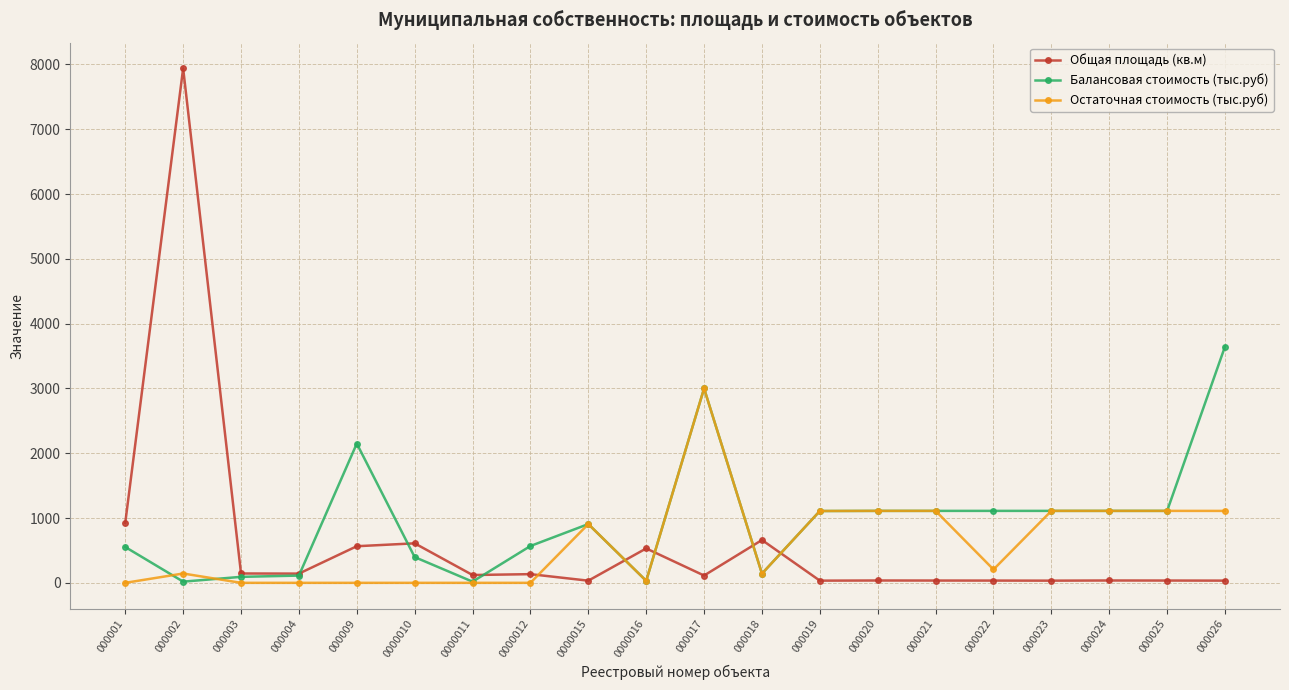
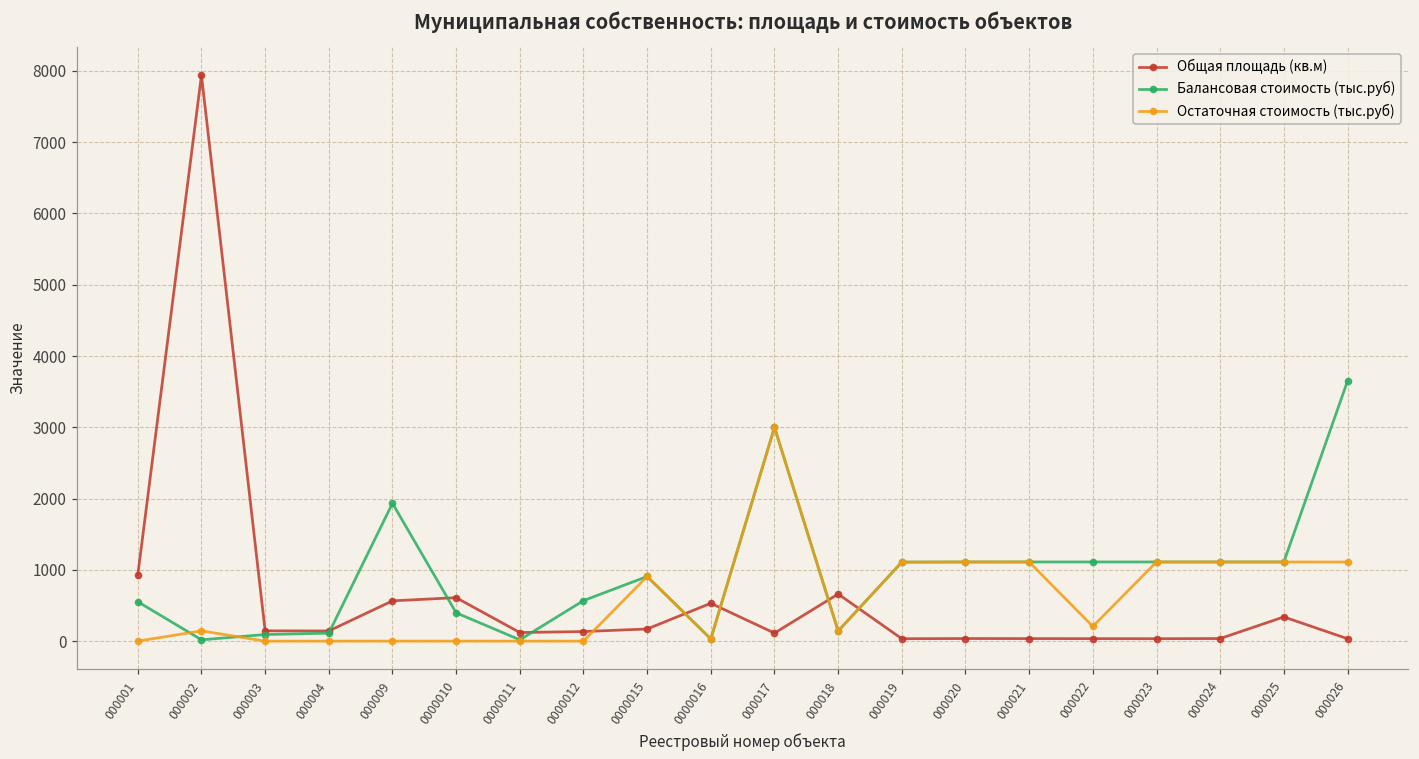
Балансовая стоимость (тыс.руб), 000009: 2100 -> 1900
Общая площадь (кв.м), 0000015: 0 -> 200
Общая площадь (кв.м), 000025: 0 -> 300
